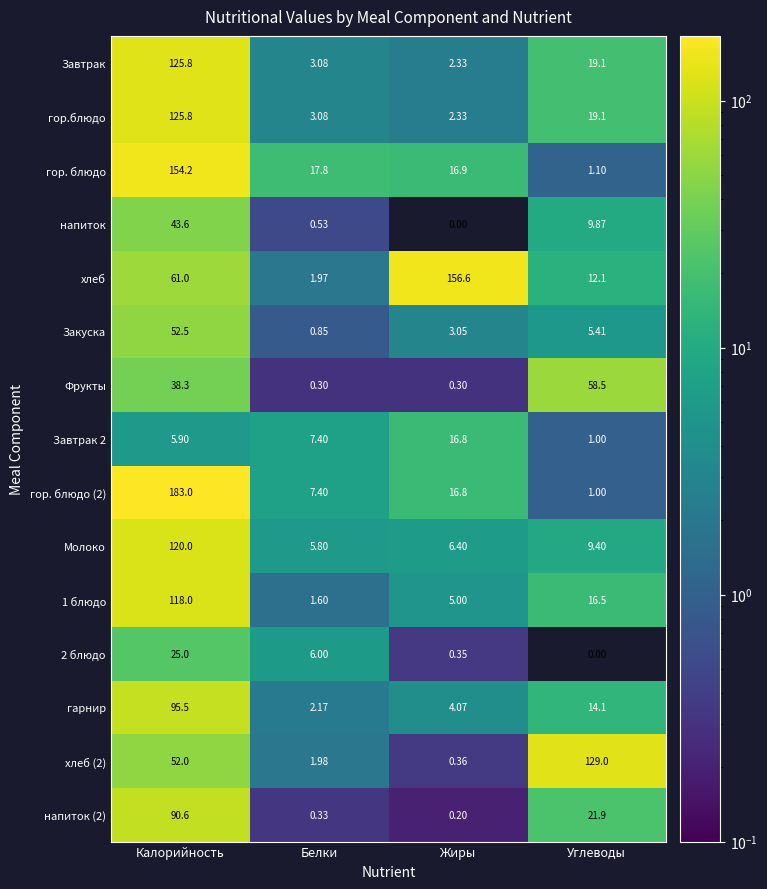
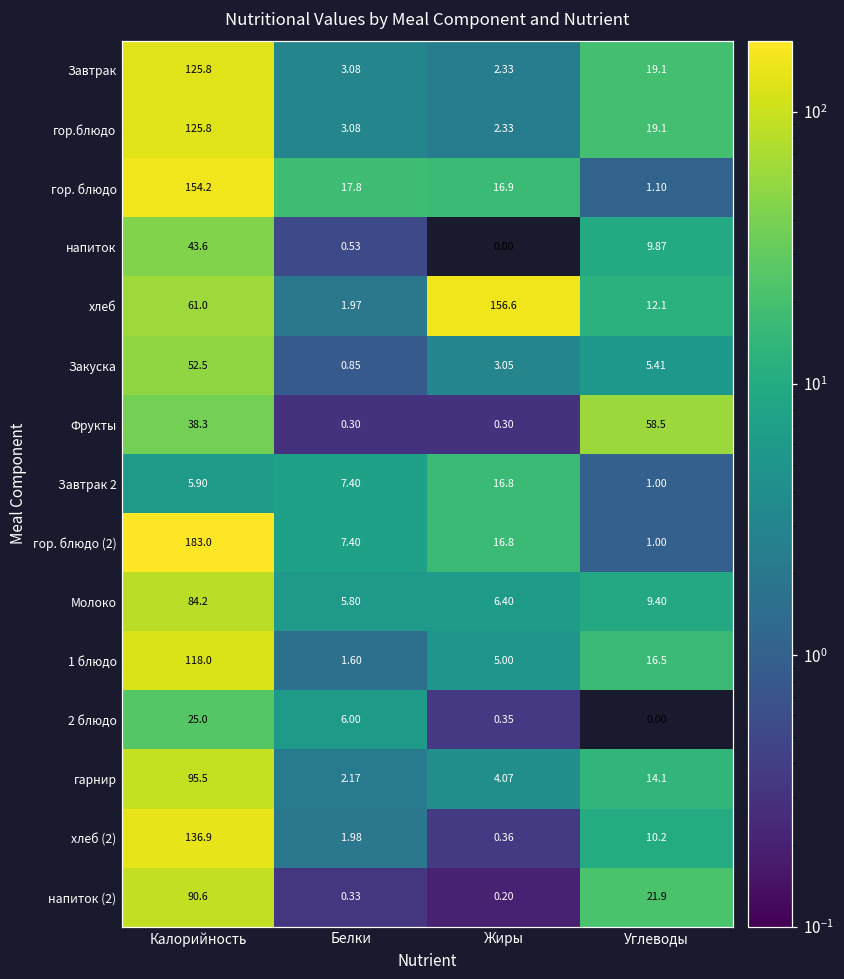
Молоко, Калорийность: 120.0 -> 84.2
хлеб (2), Калорийность: 52.0 -> 136.9
хлеб (2), Углеводы: 129.0 -> 10.2
